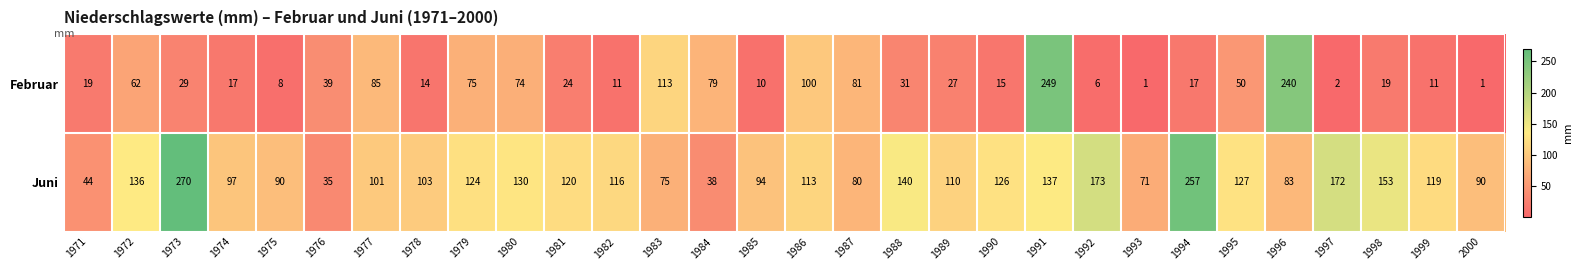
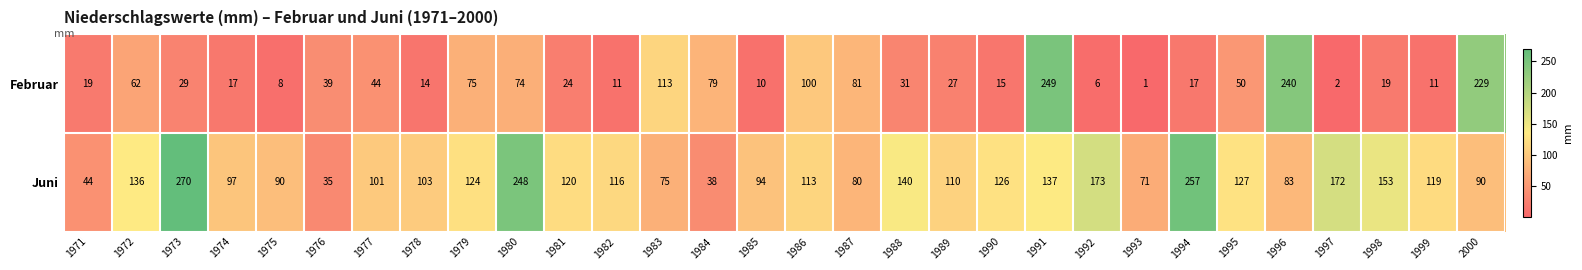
Februar, 1977: 85 -> 44
Februar, 2000: 1 -> 229
Juni, 1980: 130 -> 248
